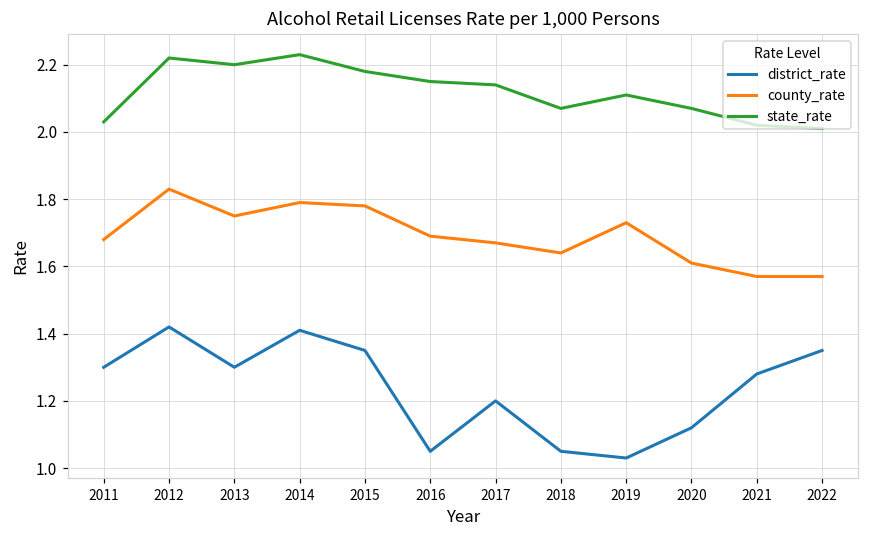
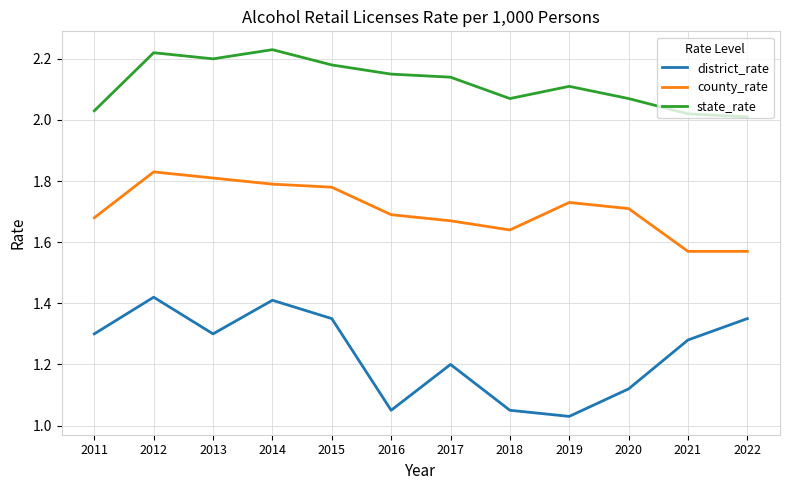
county_rate, 2013: 1.75 -> 1.81
county_rate, 2020: 1.61 -> 1.71
